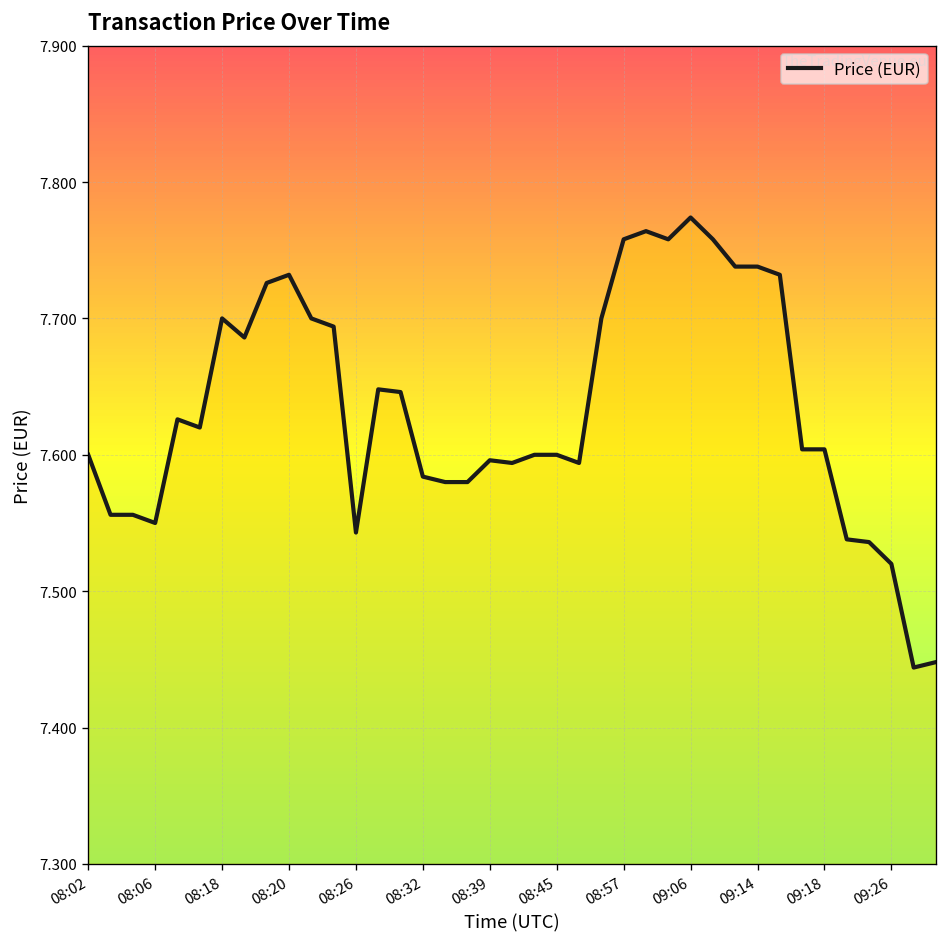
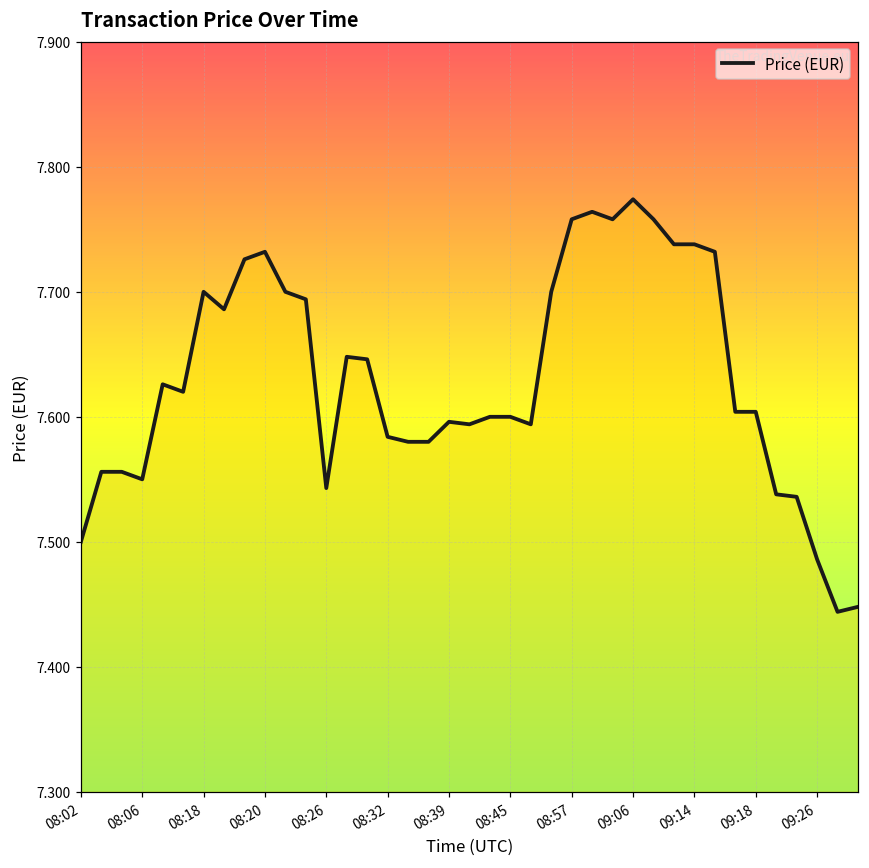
08:02: 7.6 -> 7.5
09:26: 7.520 -> 7.486
